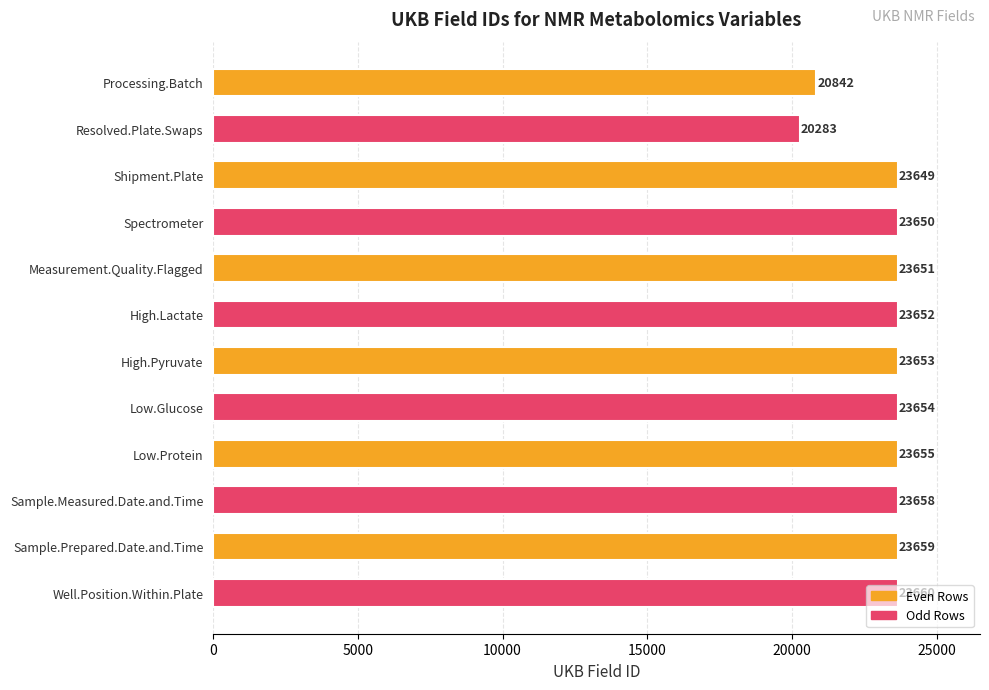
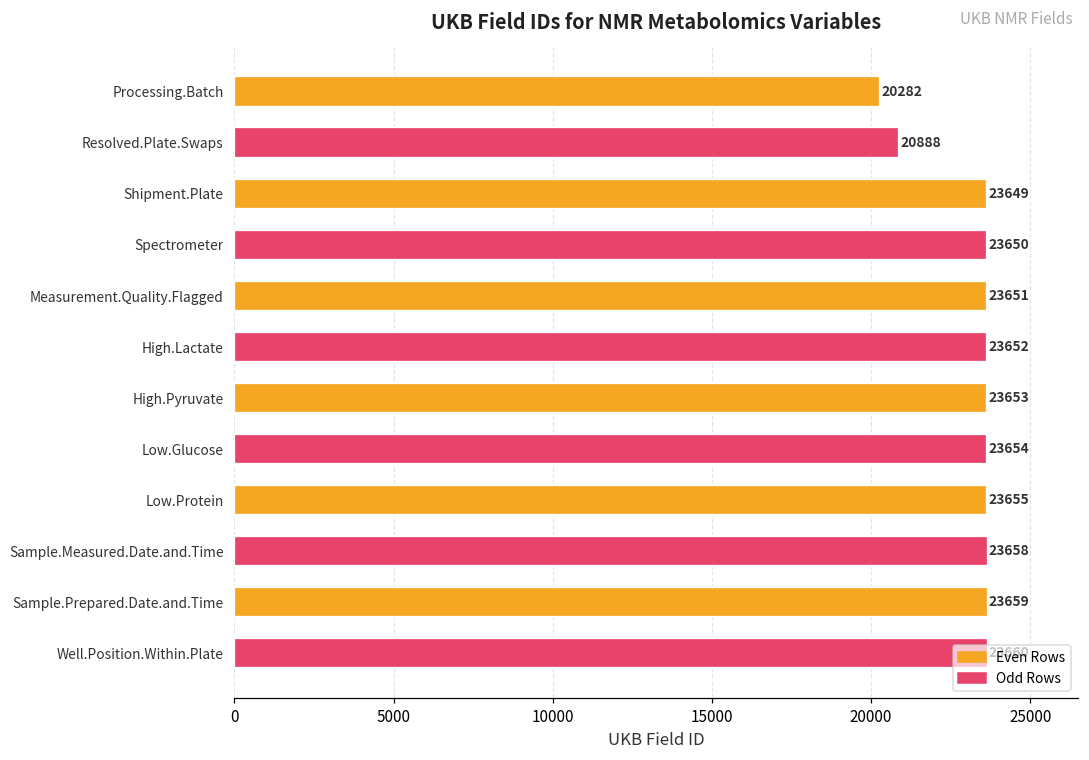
Processing.Batch: 20842 -> 20282
Resolved.Plate.Swaps: 20283 -> 20888
